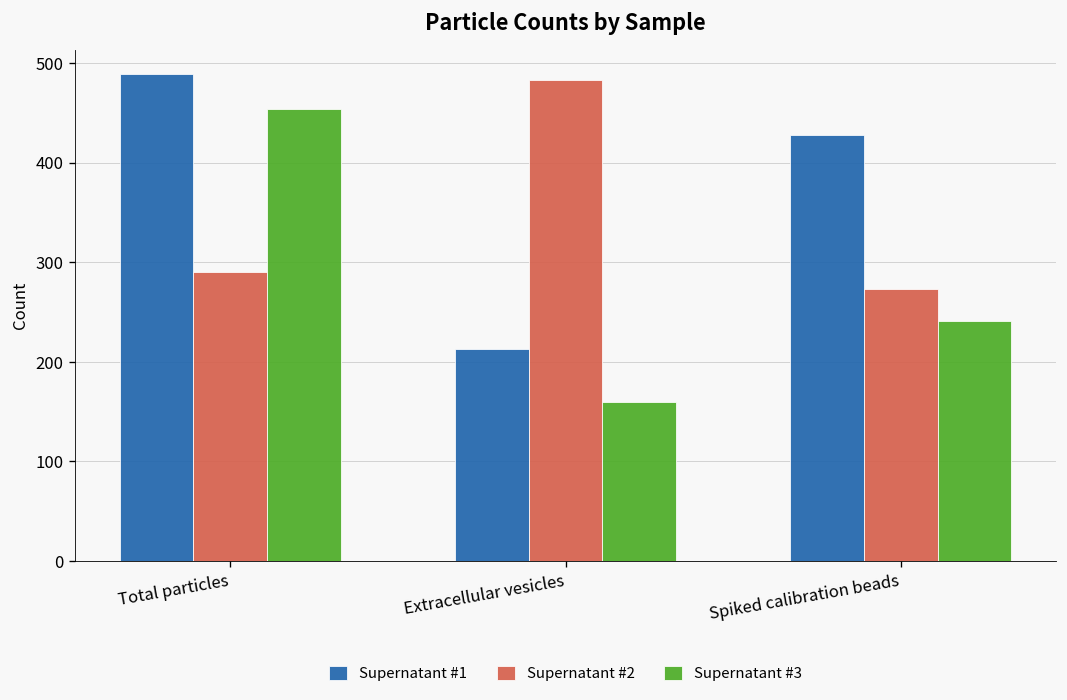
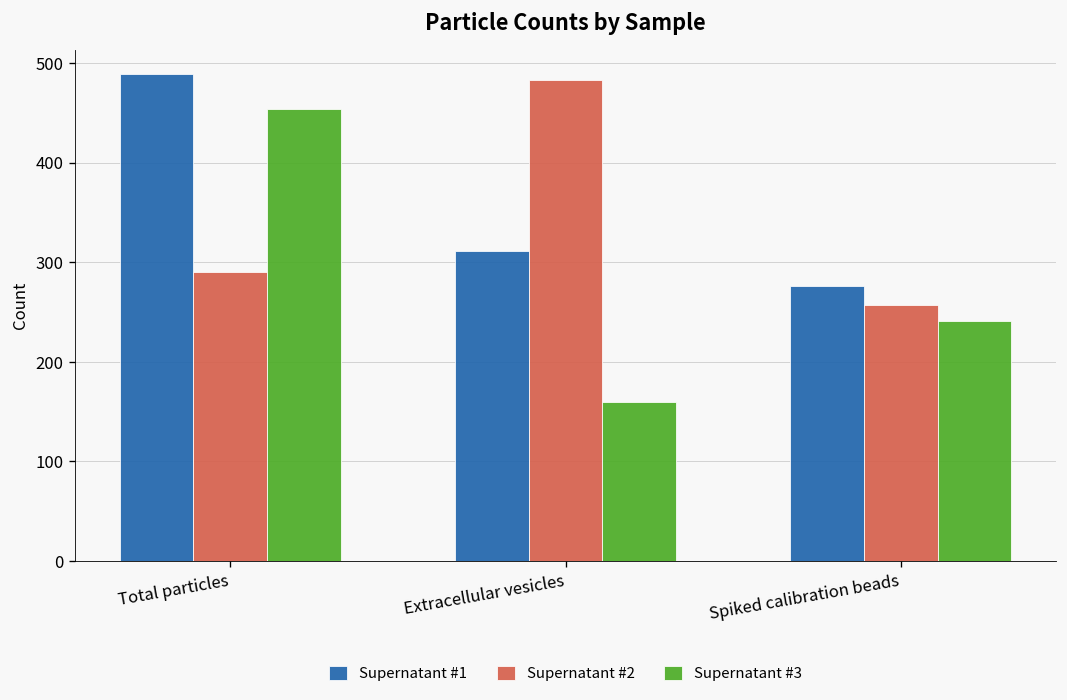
Supernatant #1, Extracellular vesicles: 210 -> 310
Supernatant #1, Spiked calibration beads: 430 -> 280
Supernatant #2, Spiked calibration beads: 270 -> 260
